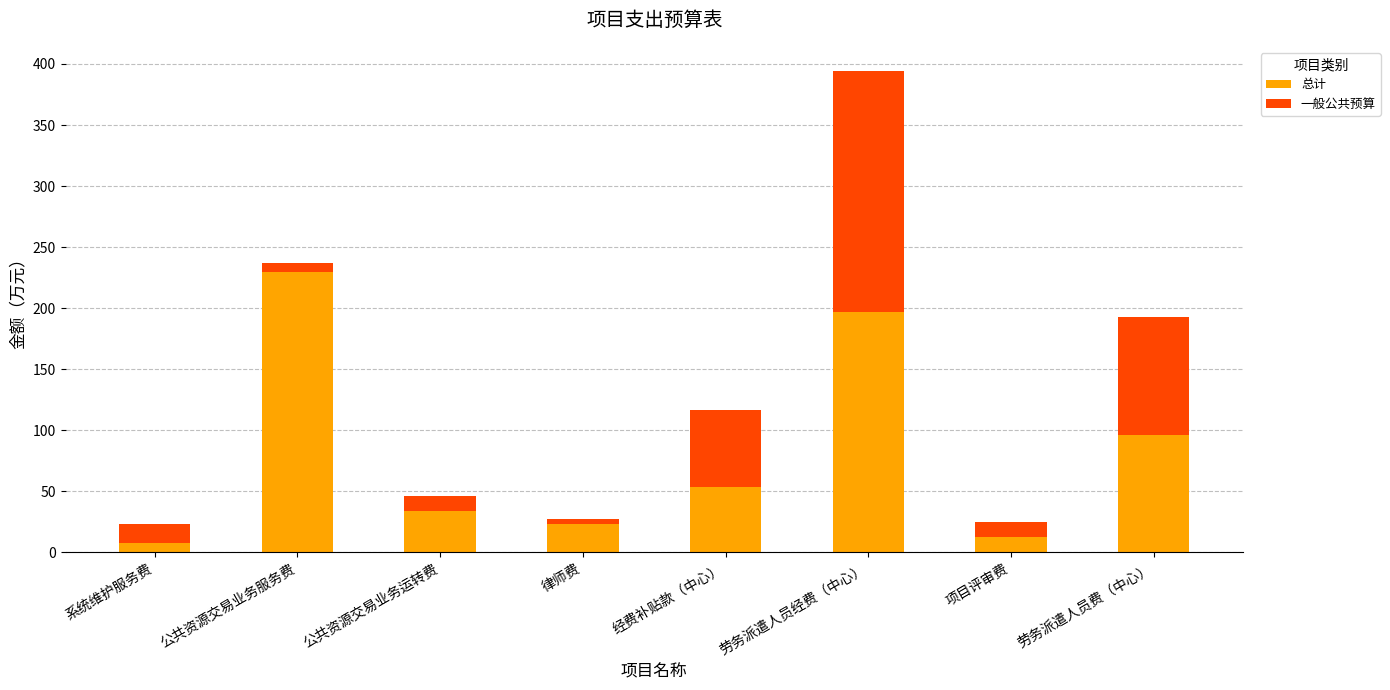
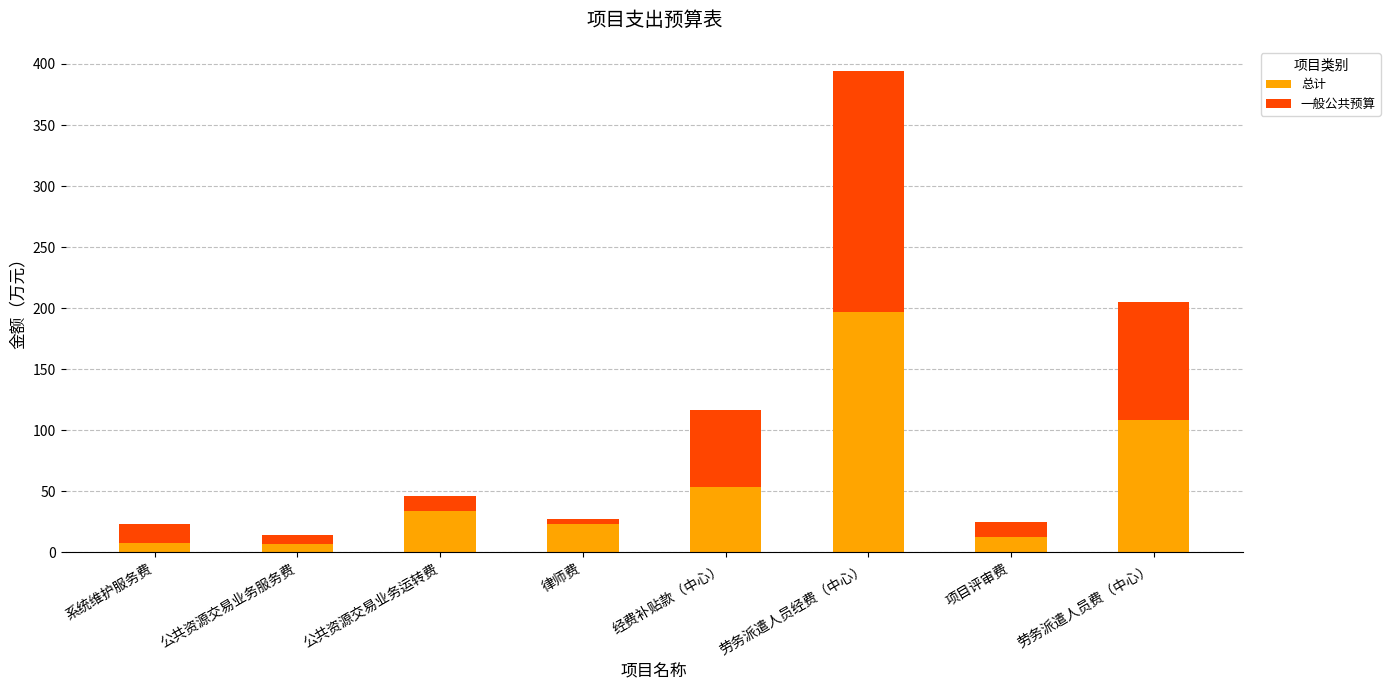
总计, 公共资源交易业务服务费: 230 -> 7
总计, 劳务派遣人员费（中心）: 96 -> 108
